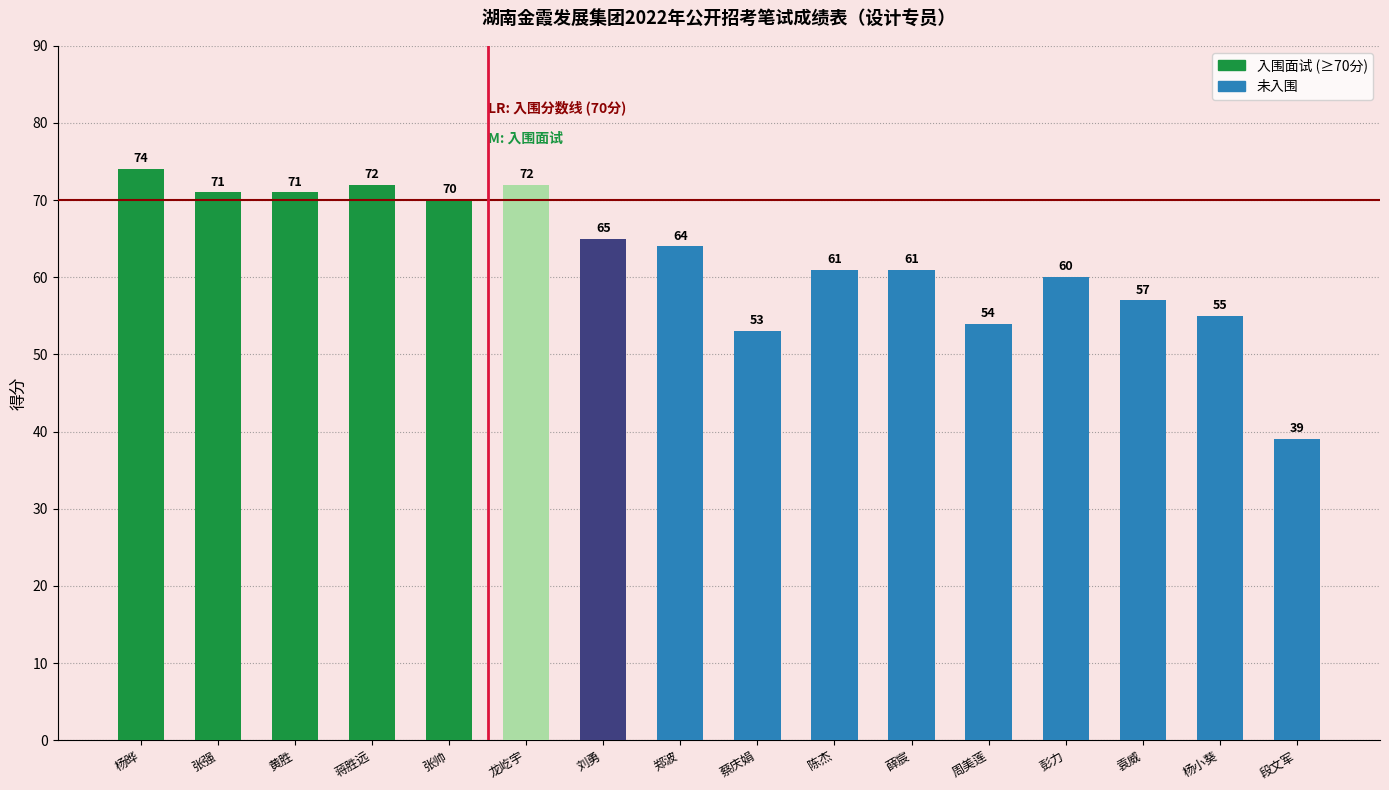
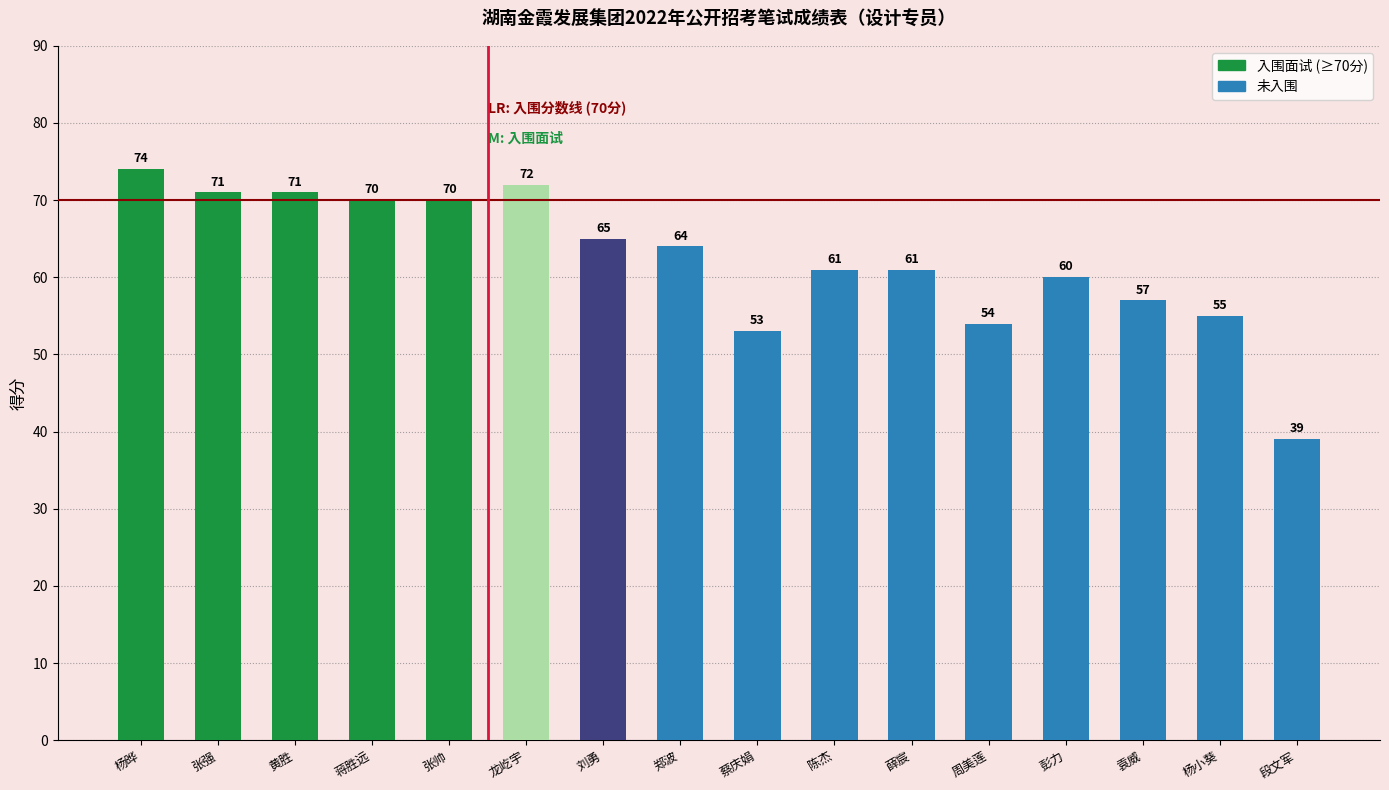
蒋胜远: 72 -> 70
